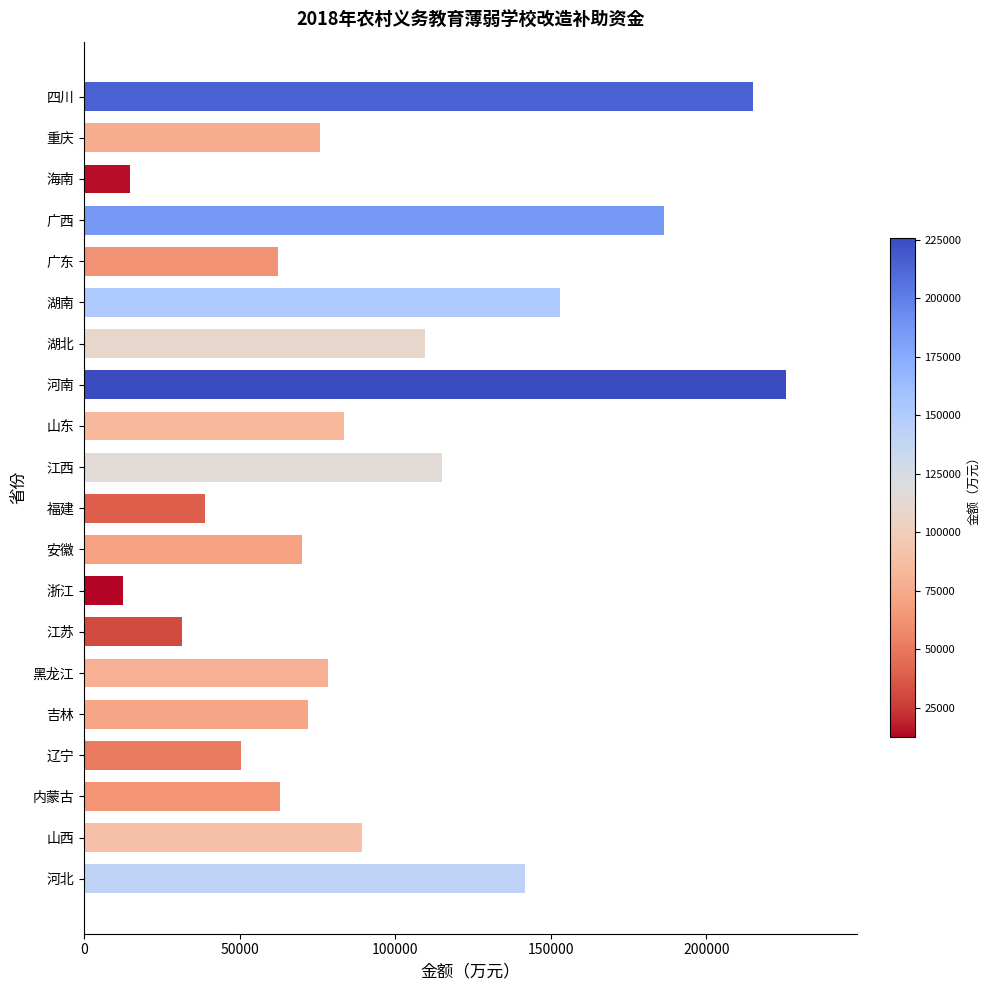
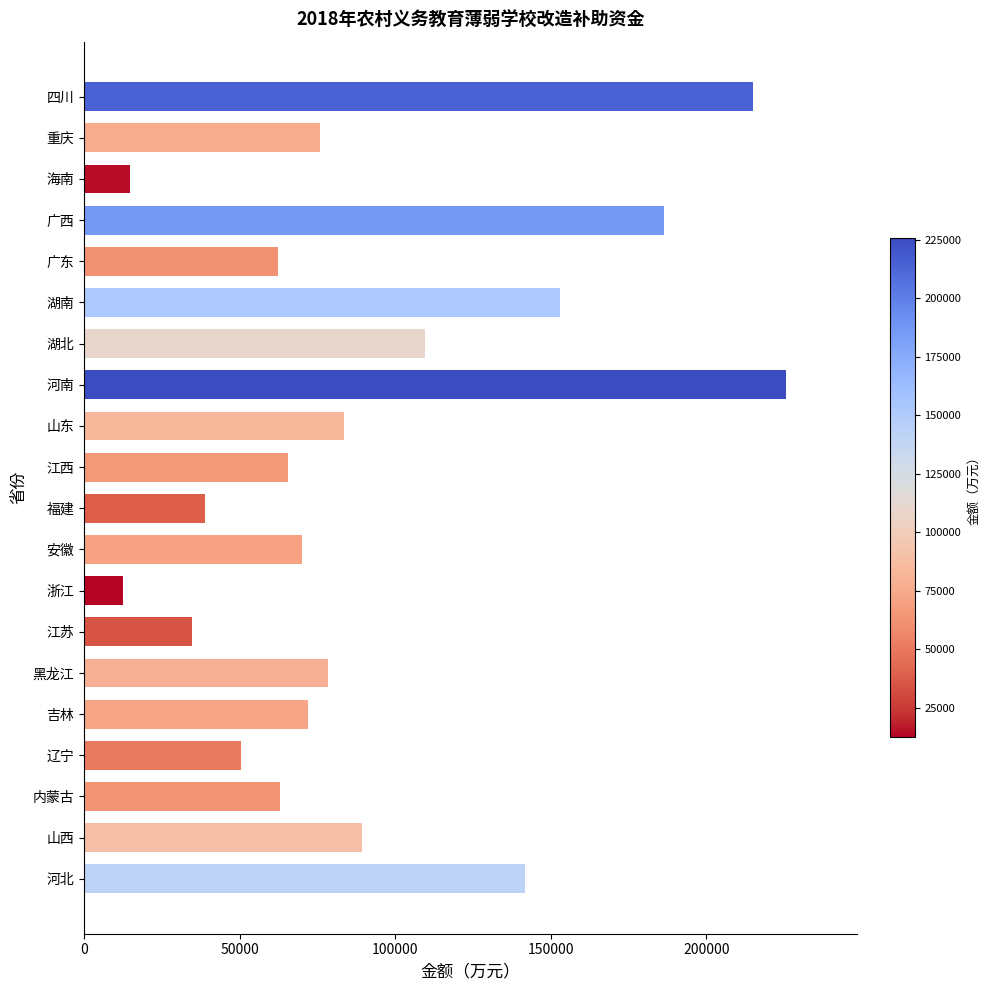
江西: 115000 -> 65000
江苏: 32000 -> 35000
